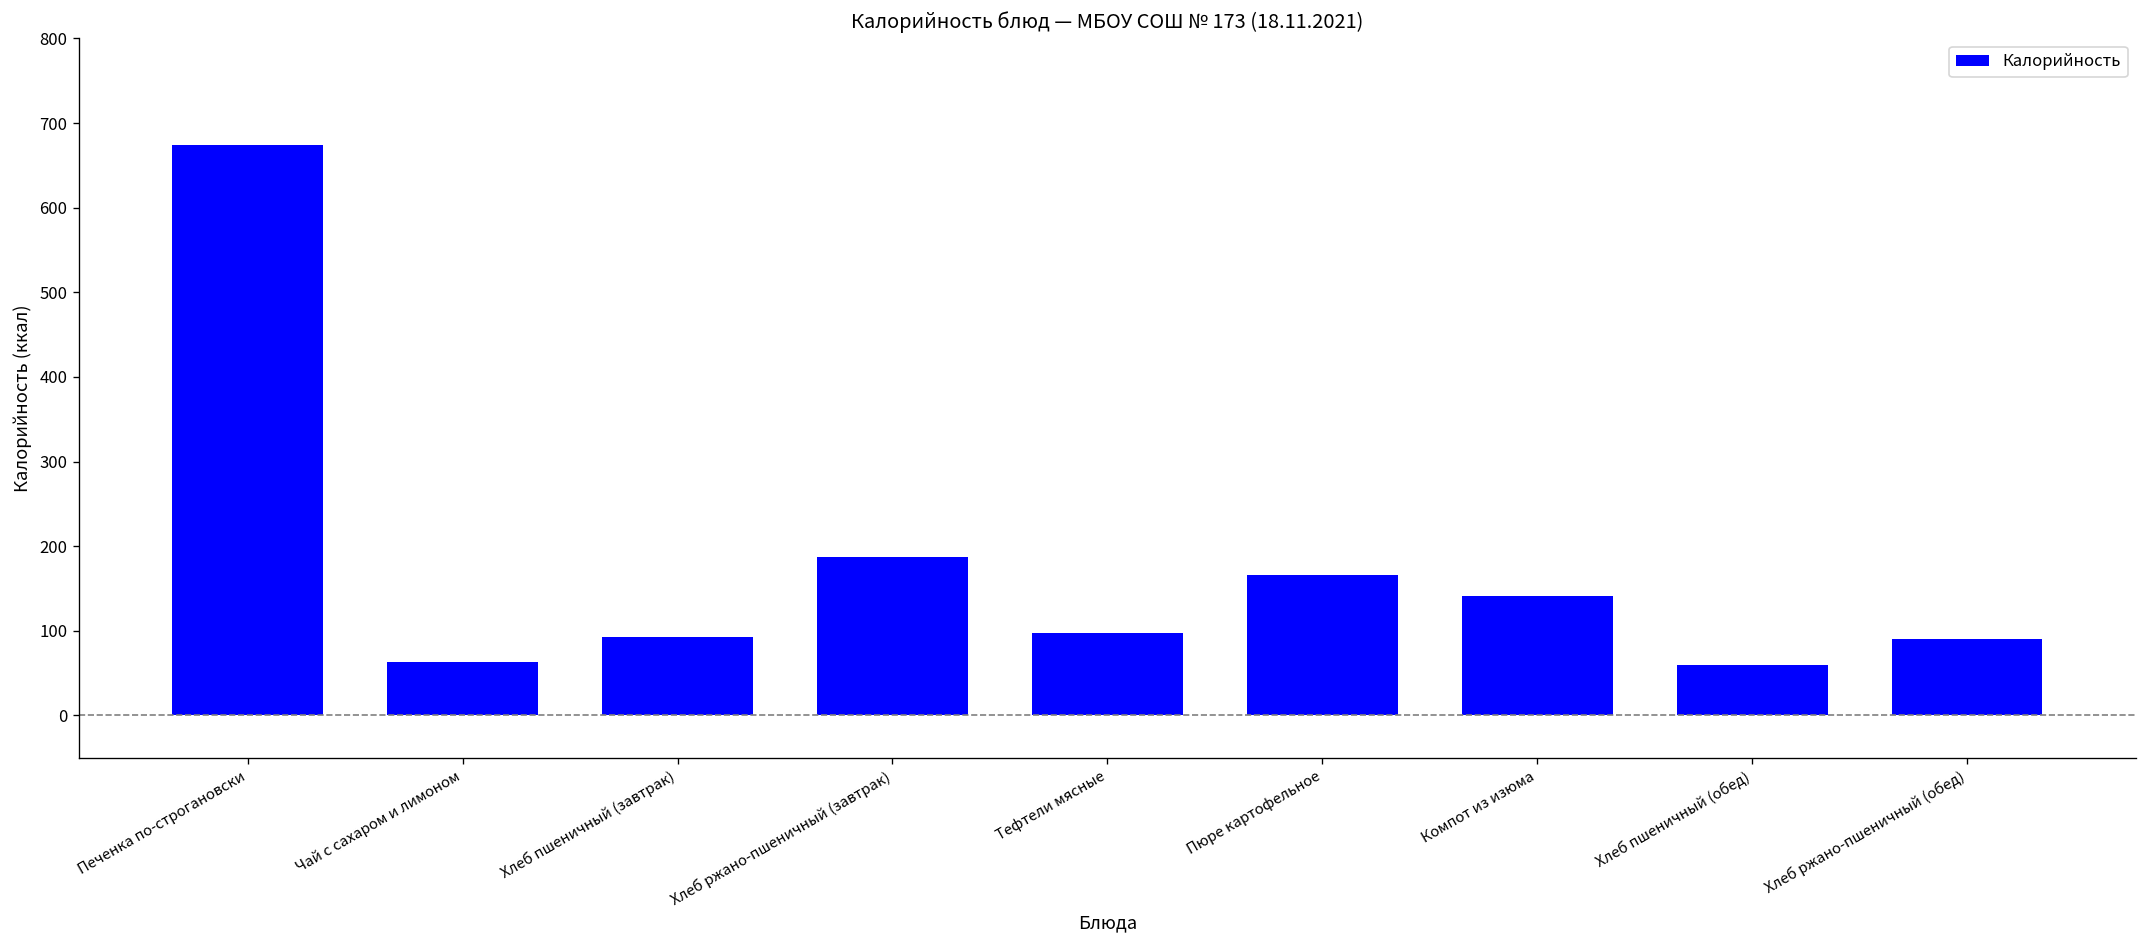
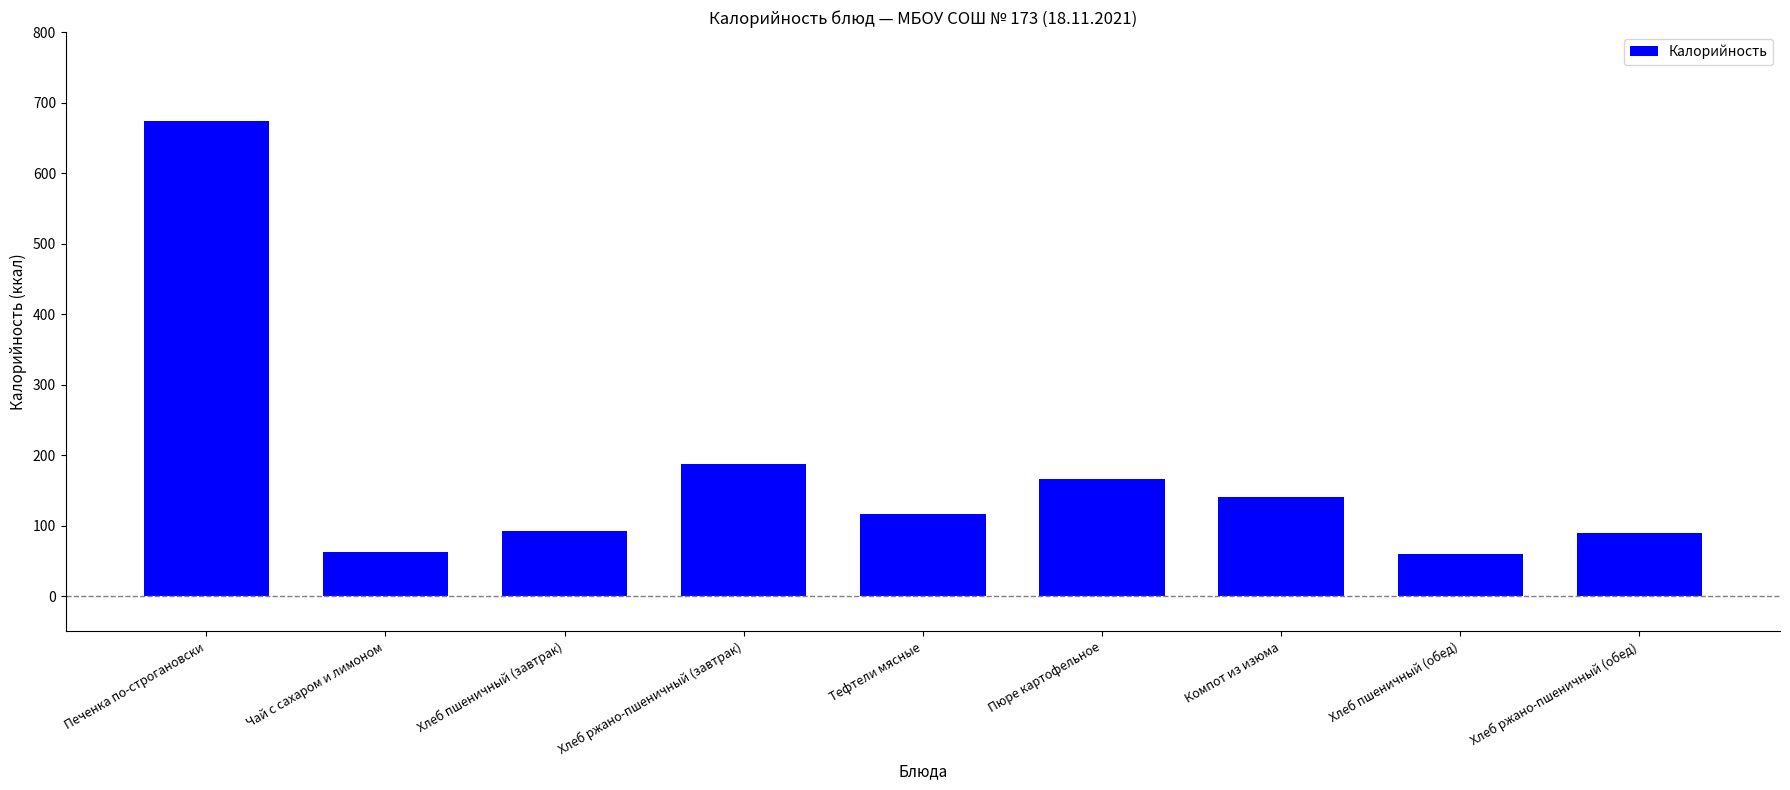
Тефтели мясные: 100 -> 120
